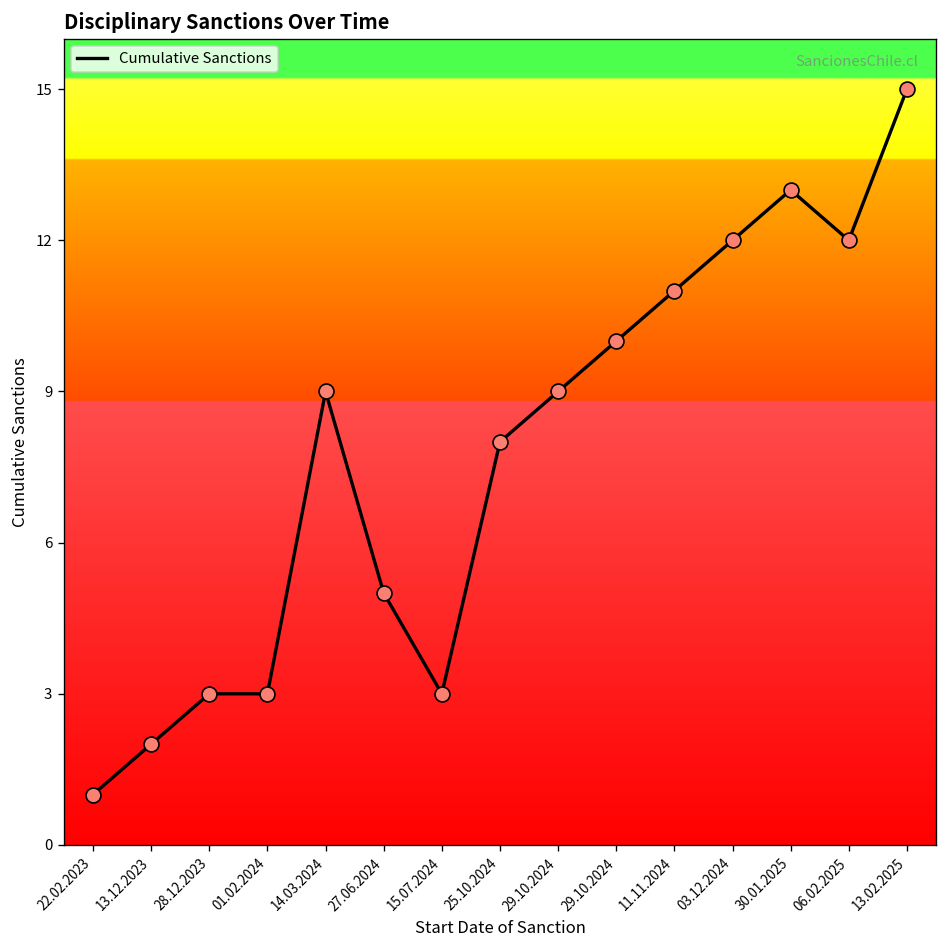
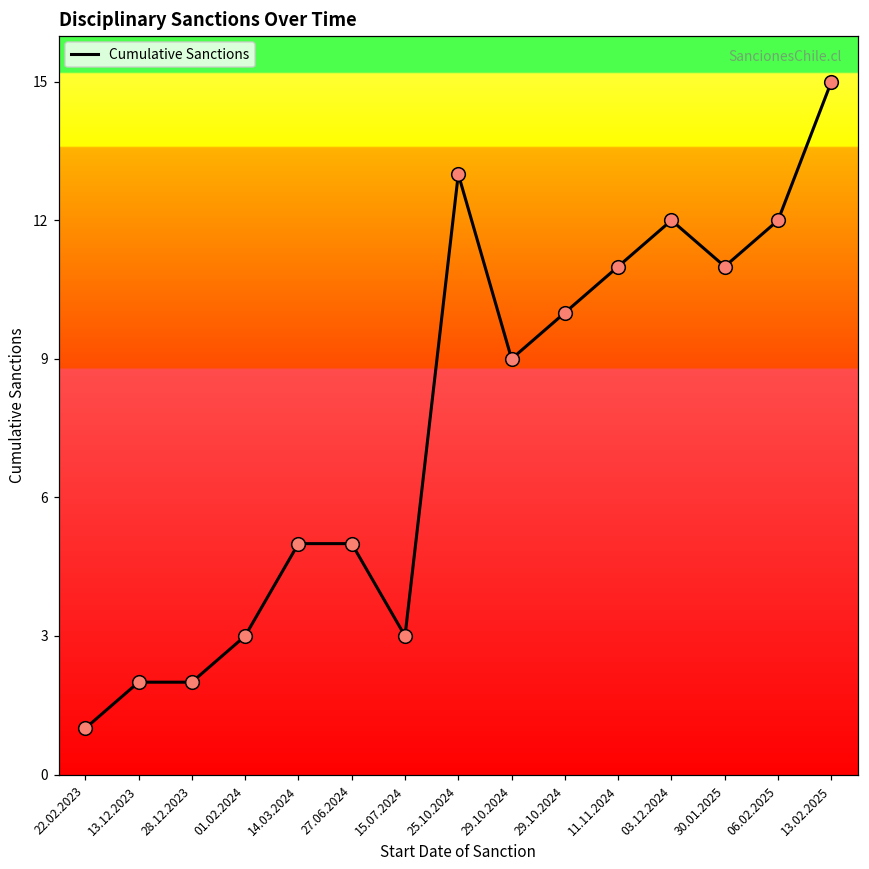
28.12.2023: 3 -> 2
14.03.2024: 9 -> 5
25.10.2024: 8 -> 13
30.01.2025: 13 -> 11
